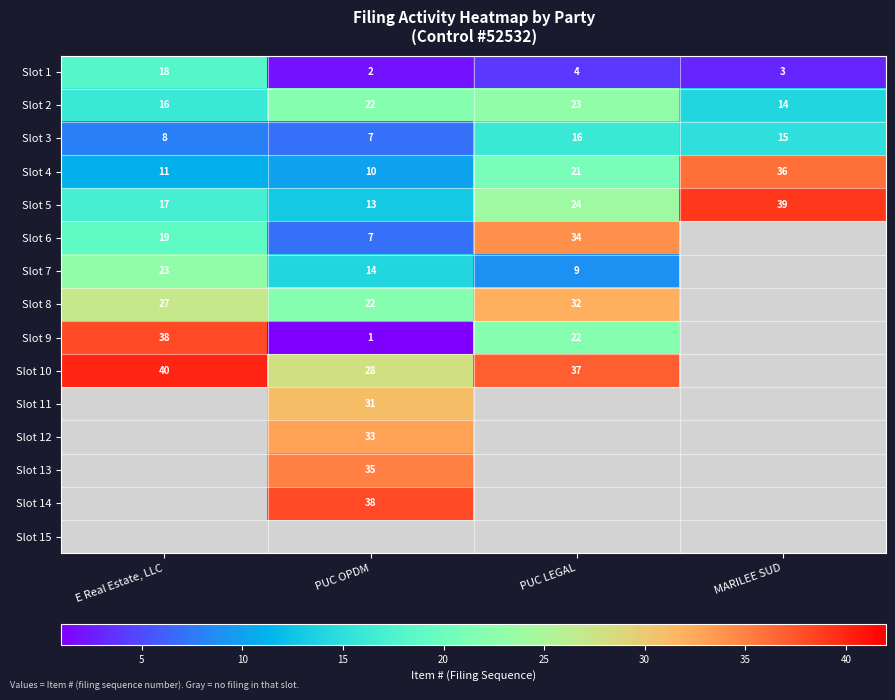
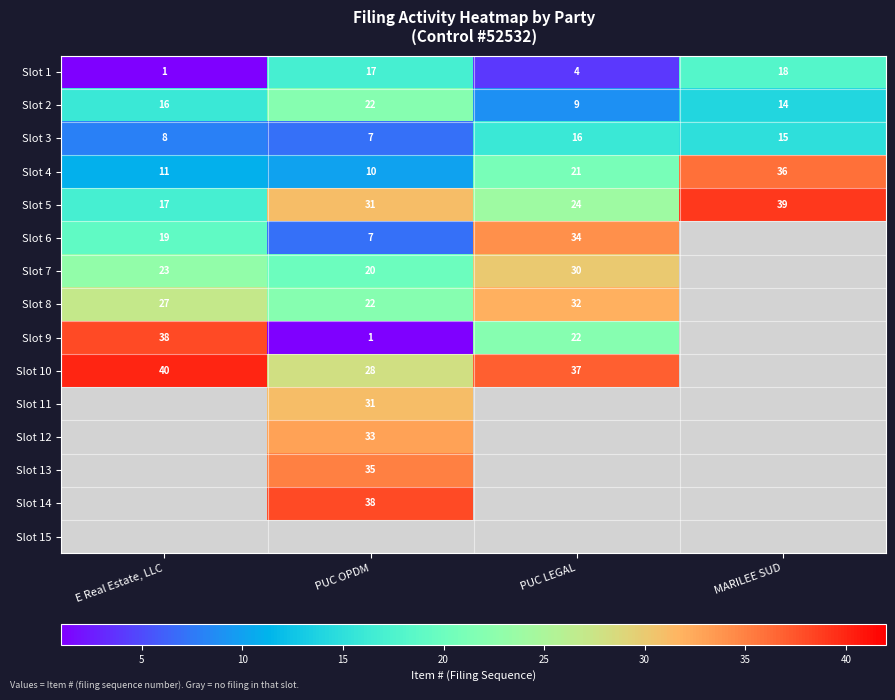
Slot 1, E Real Estate, LLC: 18 -> 1
Slot 1, PUC OPDM: 2 -> 17
Slot 1, MARILEE SUD: 3 -> 18
Slot 2, PUC LEGAL: 23 -> 9
Slot 5, PUC OPDM: 13 -> 31
Slot 7, PUC OPDM: 14 -> 20
Slot 7, PUC LEGAL: 9 -> 30
